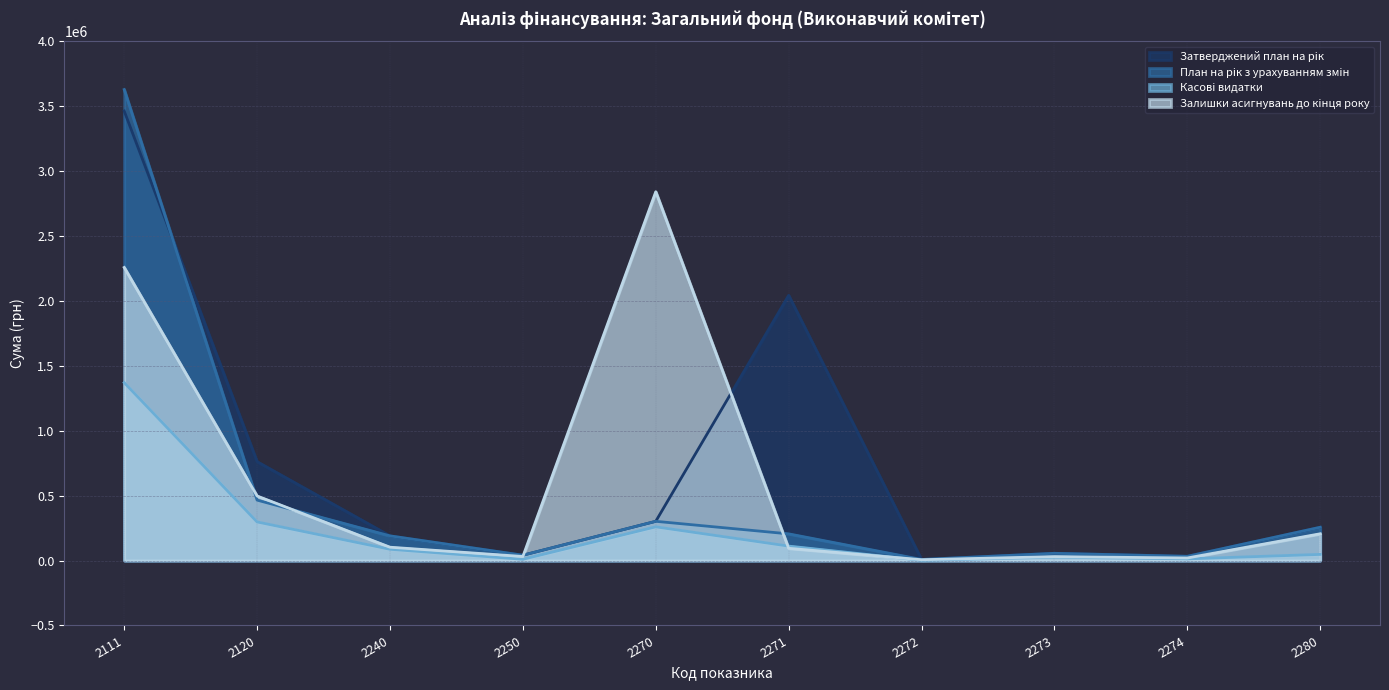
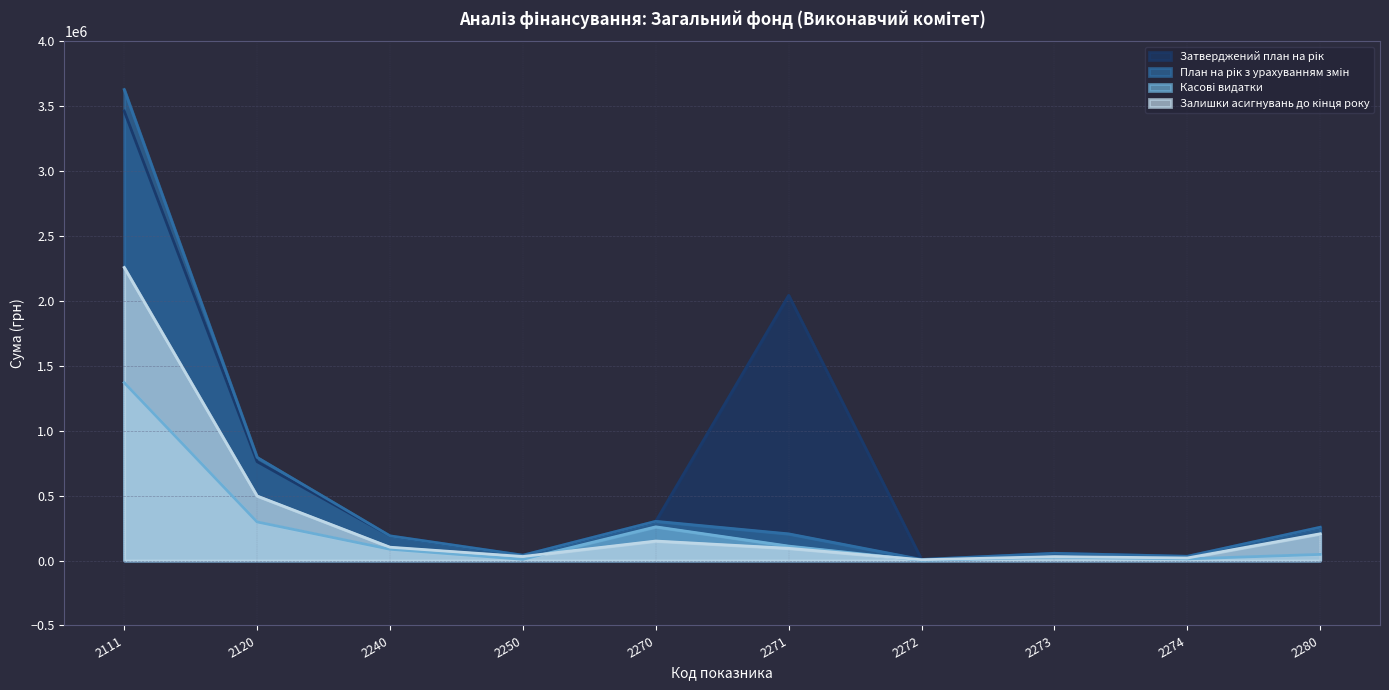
План на рік з урахуванням змін, 2120: 470000 -> 790000
Залишки асигнувань до кінця року, 2270: 2840000 -> 150000
